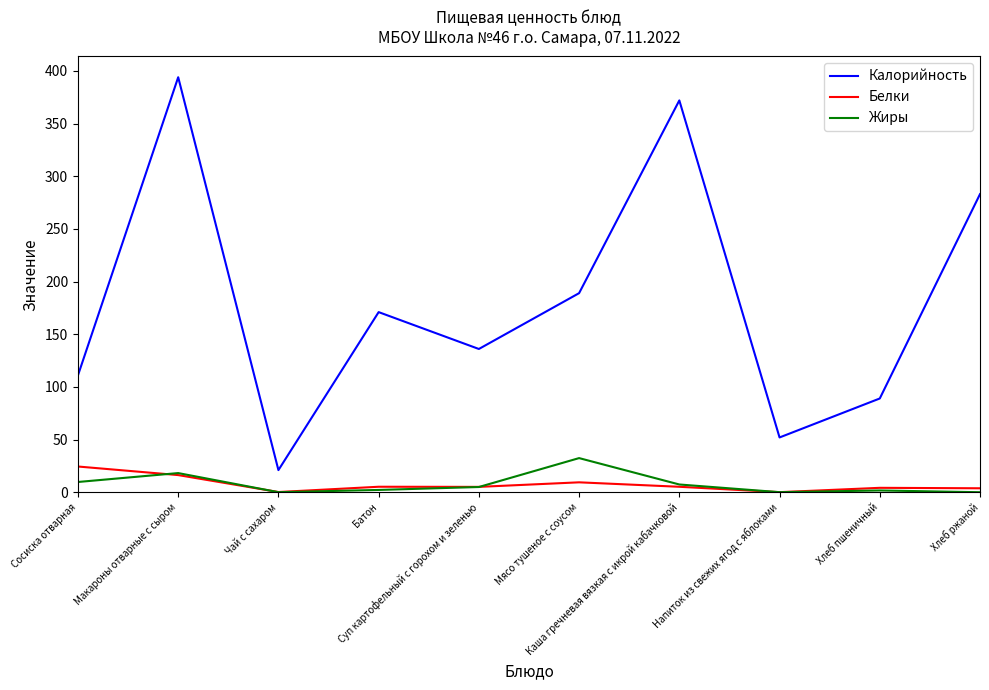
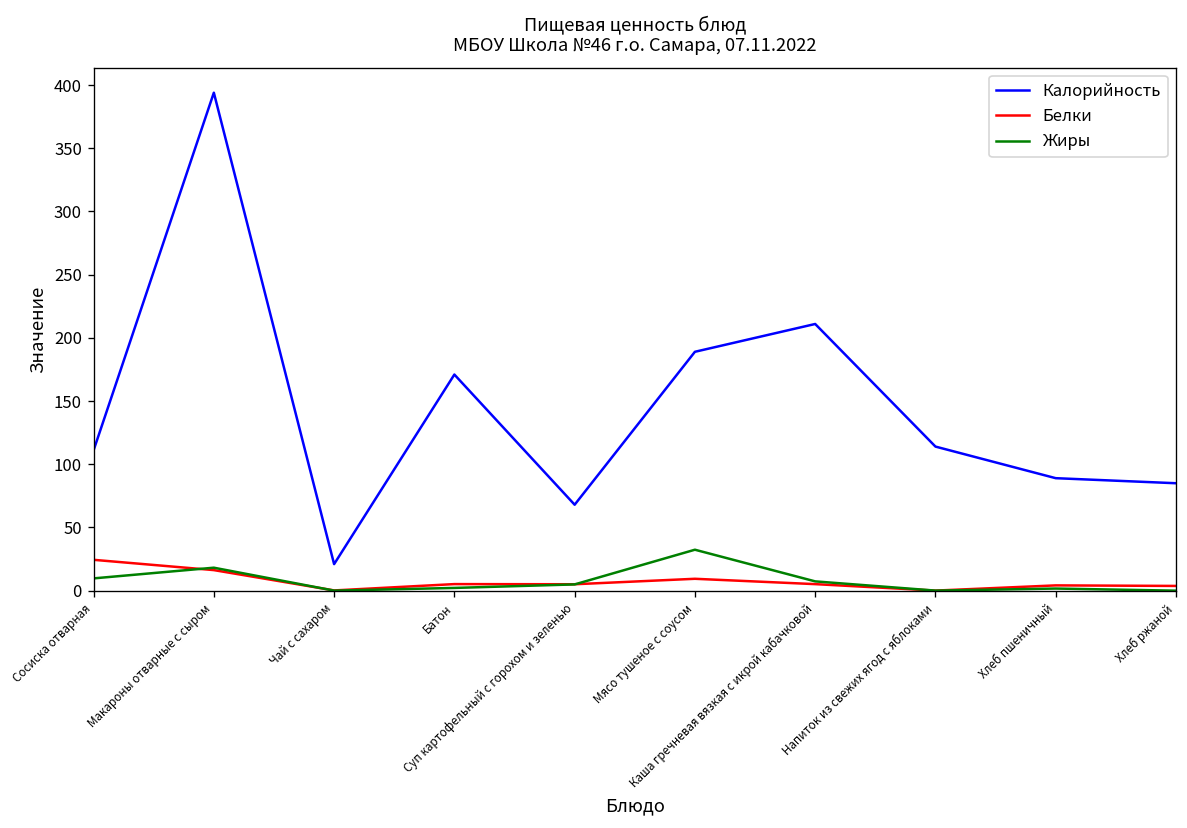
Калорийность, Суп картофельный с горохом и зеленью: 136 -> 68
Калорийность, Каша гречневая вязкая с икрой кабачковой: 372 -> 211
Калорийность, Напиток из свежих ягод с яблоками: 52 -> 114
Калорийность, Хлеб ржаной: 283 -> 85
